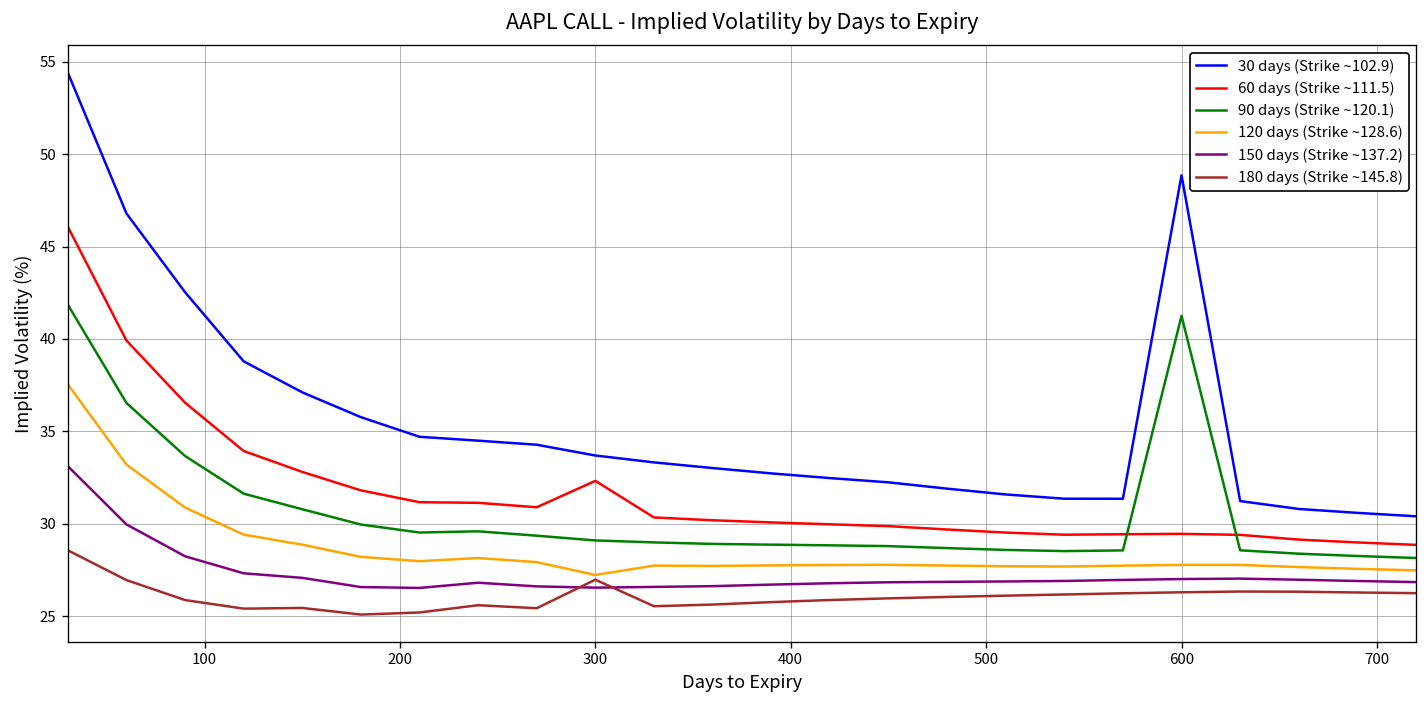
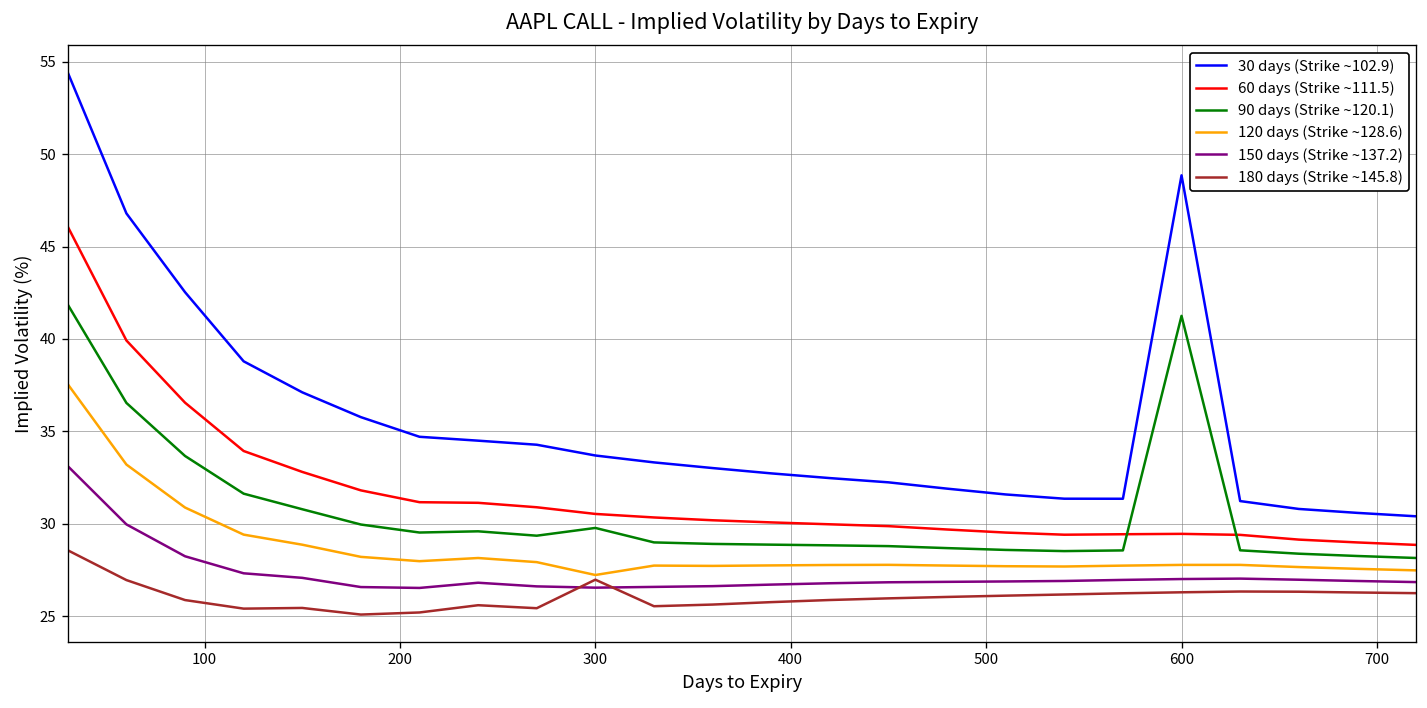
60 days (Strike ~111.5), 300: 32.3 -> 30.5
90 days (Strike ~120.1), 300: 29.1 -> 29.8
